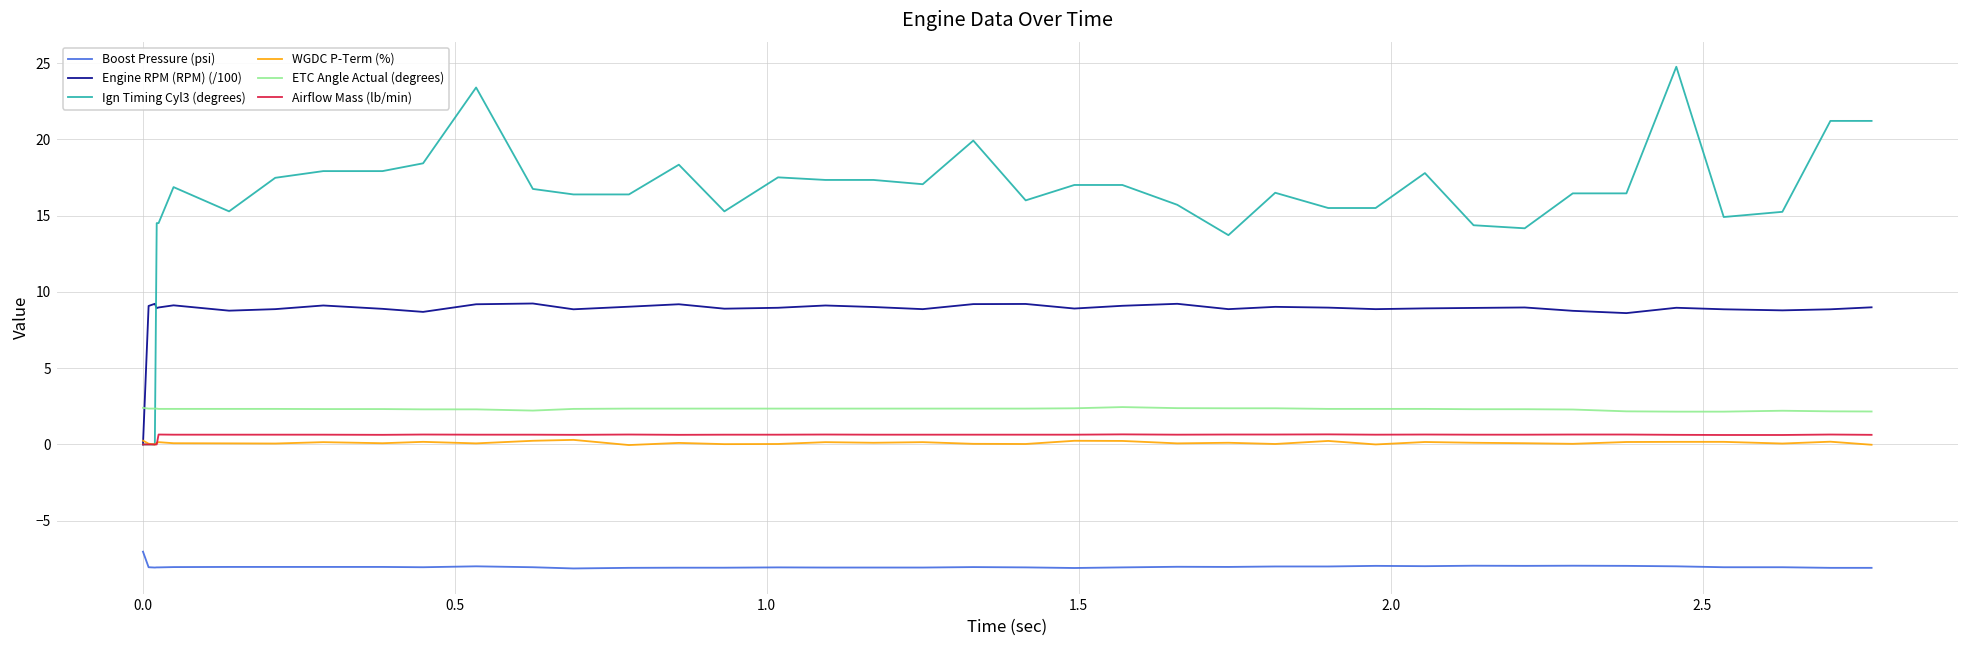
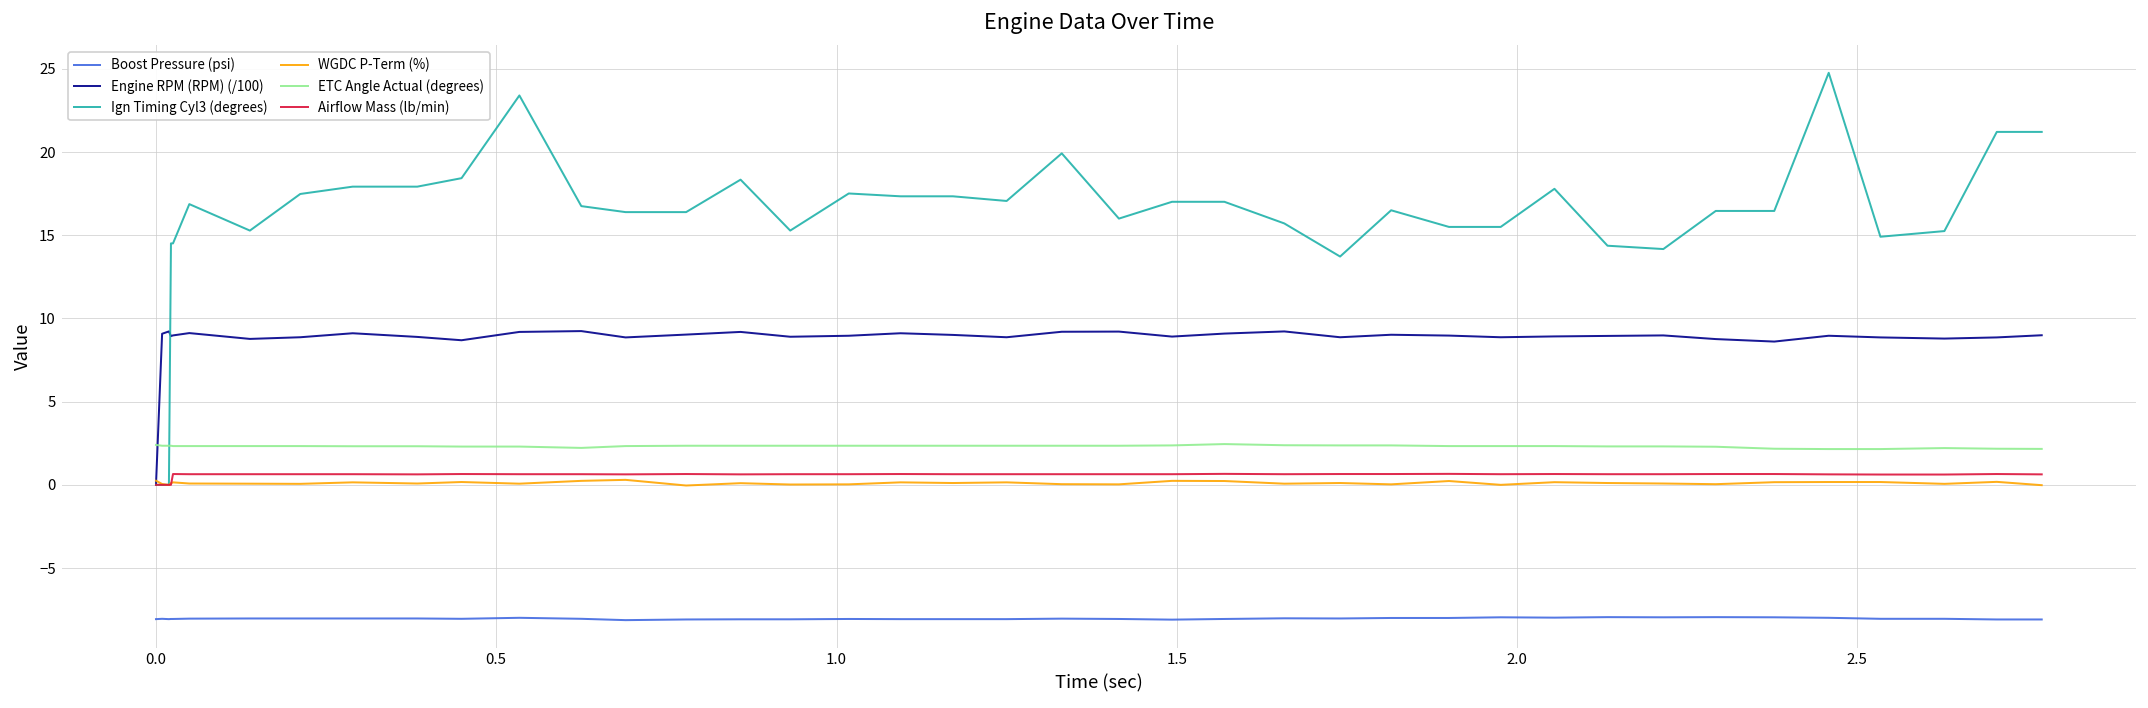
Boost Pressure (psi), 0.0: -7.0 -> -8.1
